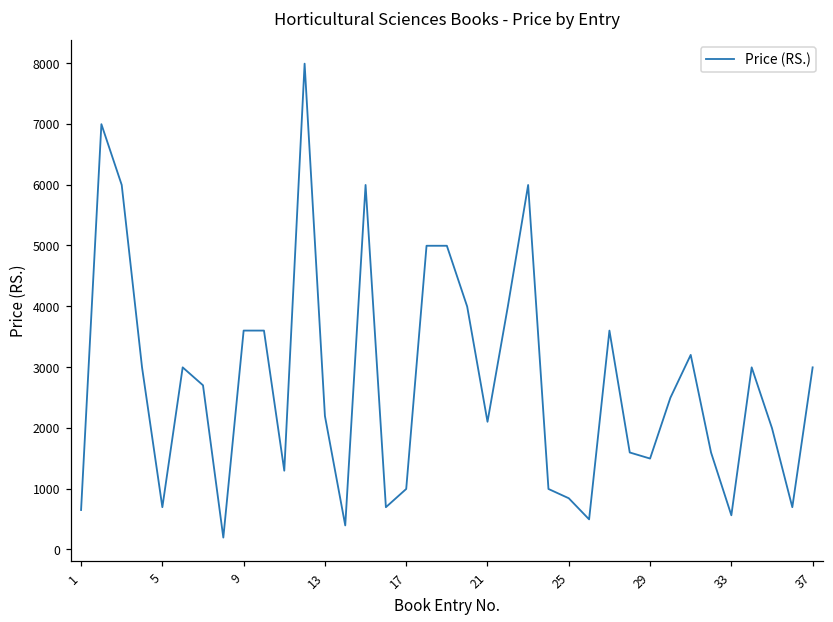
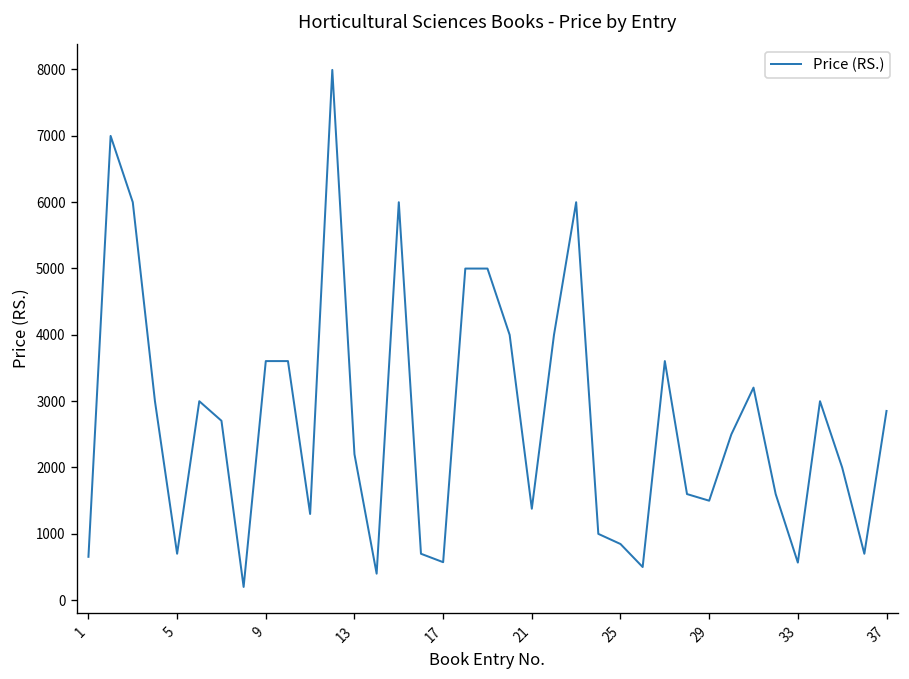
17: 1000 -> 600
21: 2100 -> 1400
37: 3000 -> 2800
